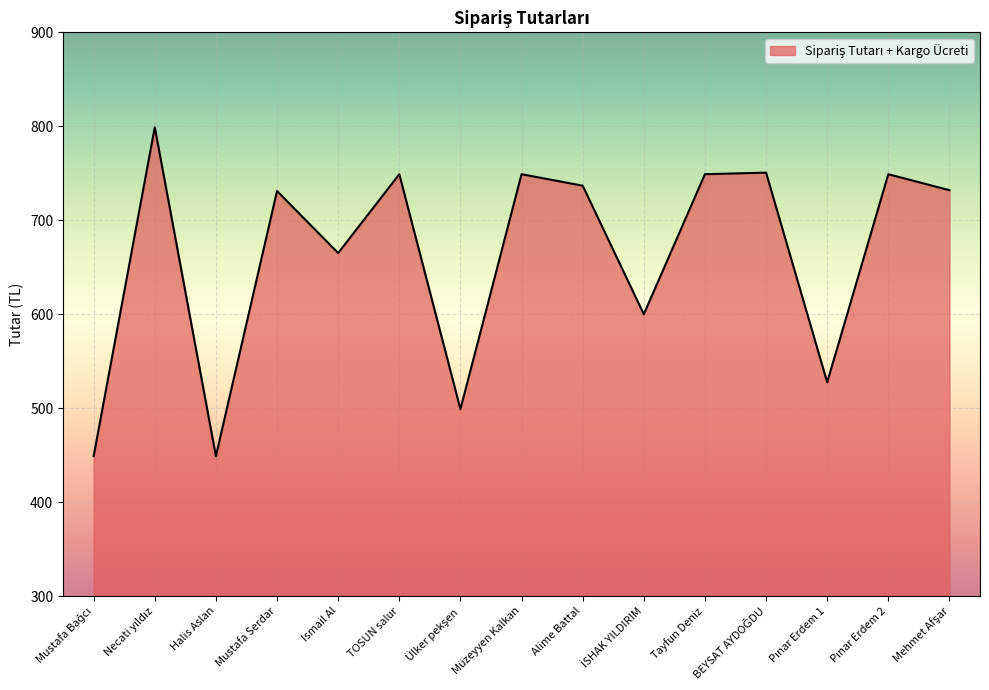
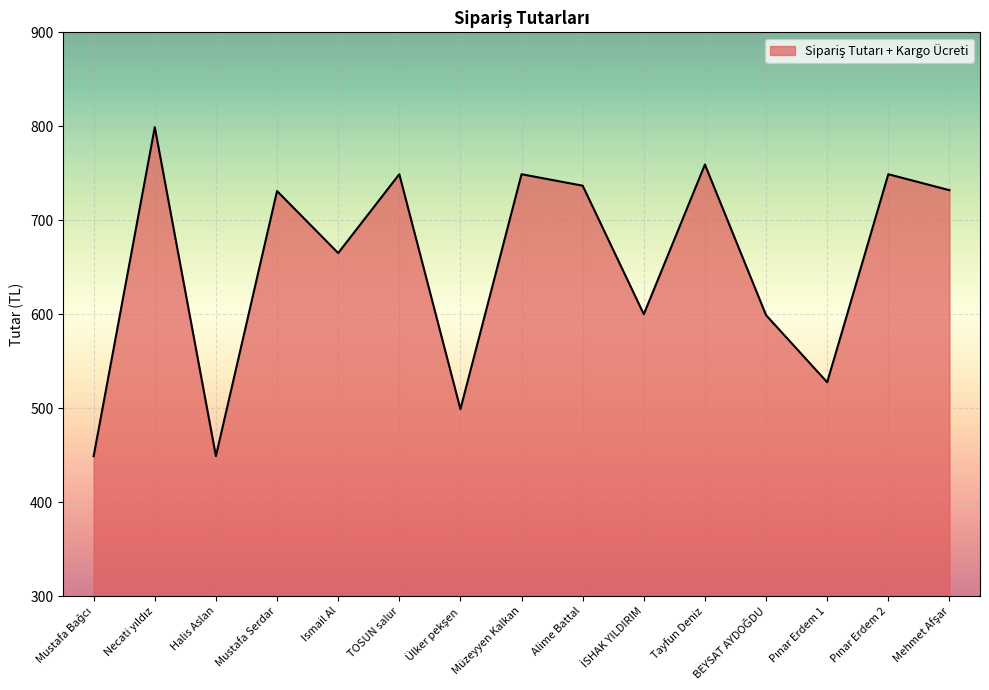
Tayfun Deniz: 750 -> 760
BEYSAT AYDOĞDU: 750 -> 600
